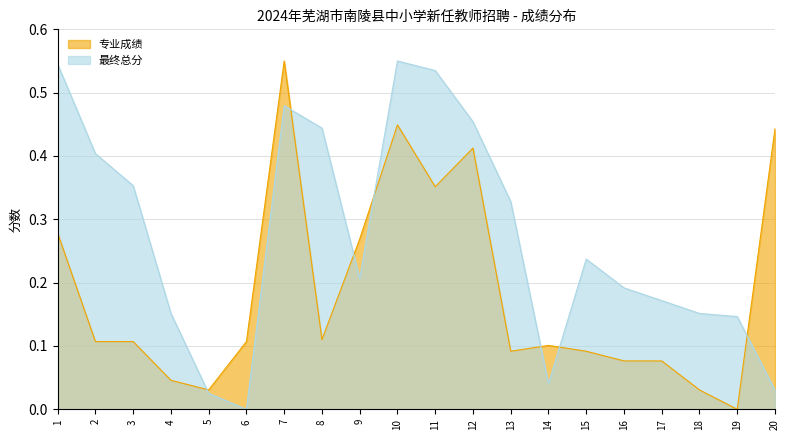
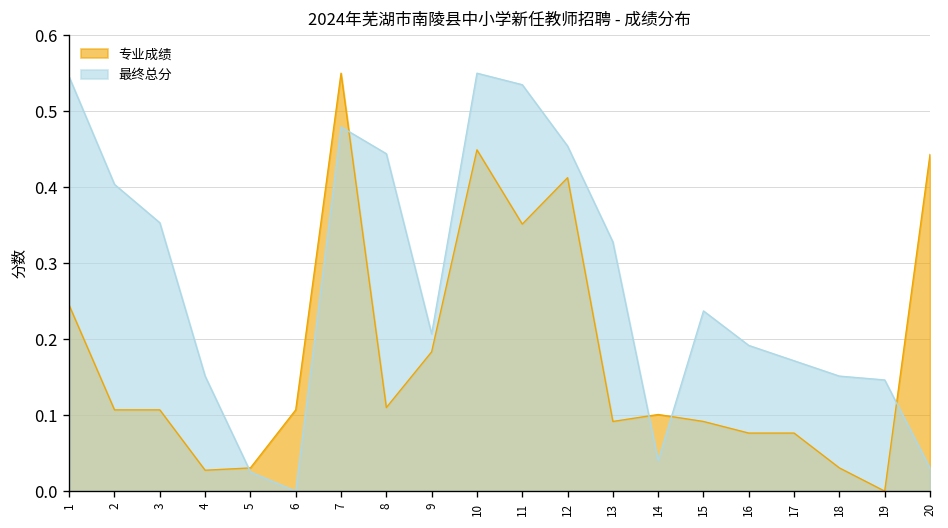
专业成绩, 1: 0.28 -> 0.24
专业成绩, 4: 0.05 -> 0.03
专业成绩, 9: 0.27 -> 0.18
